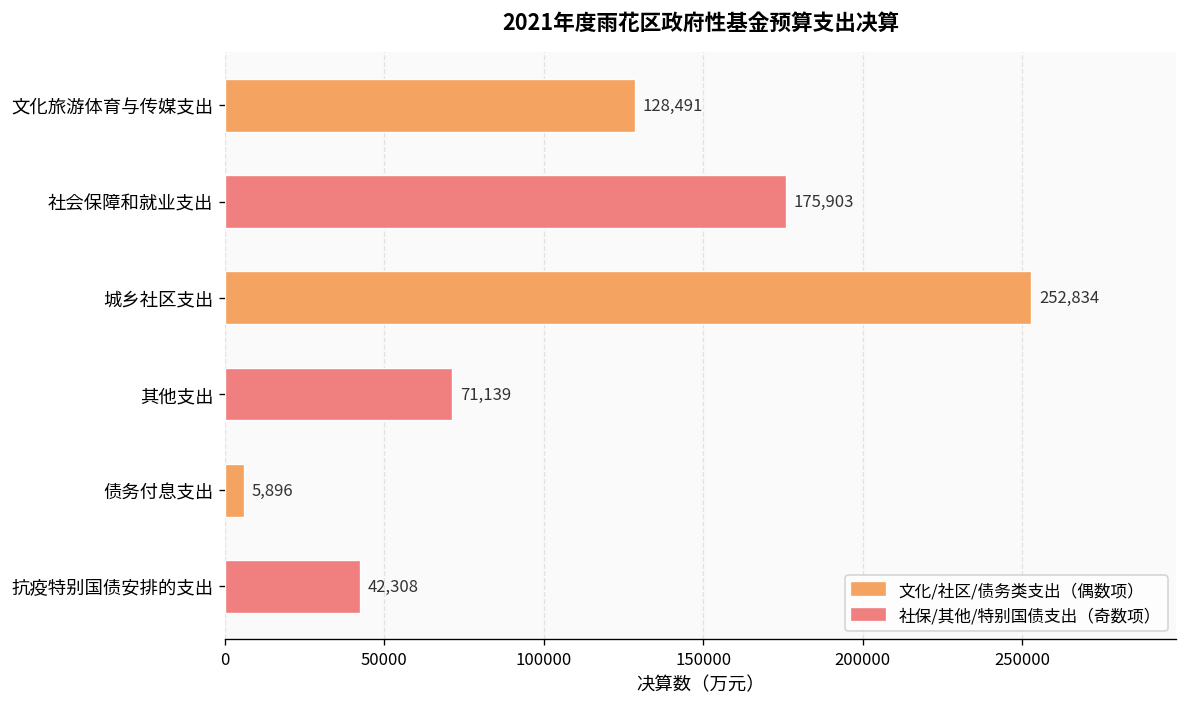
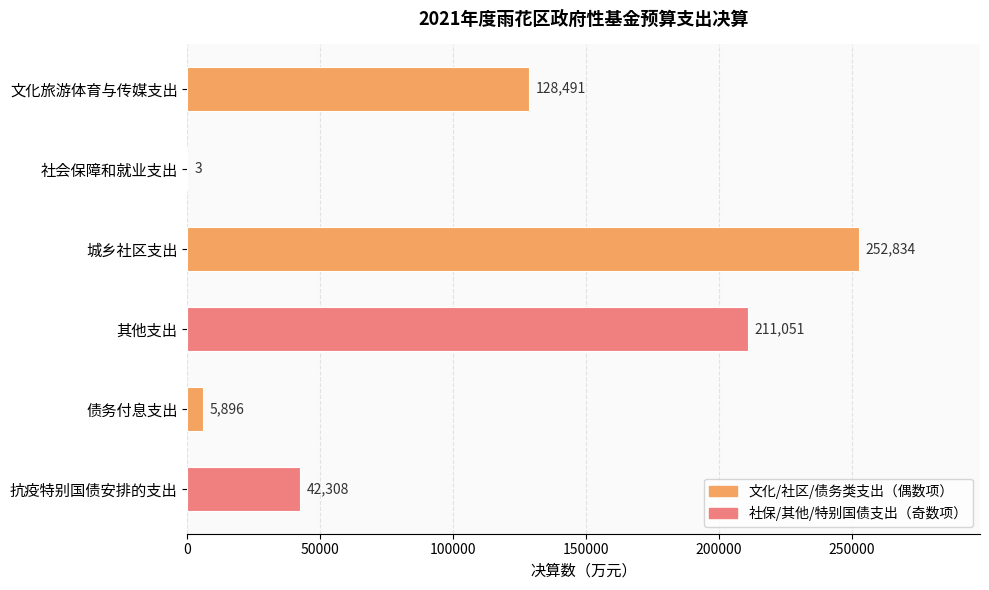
社会保障和就业支出: 175,903 -> 3
其他支出: 71,139 -> 211,051
